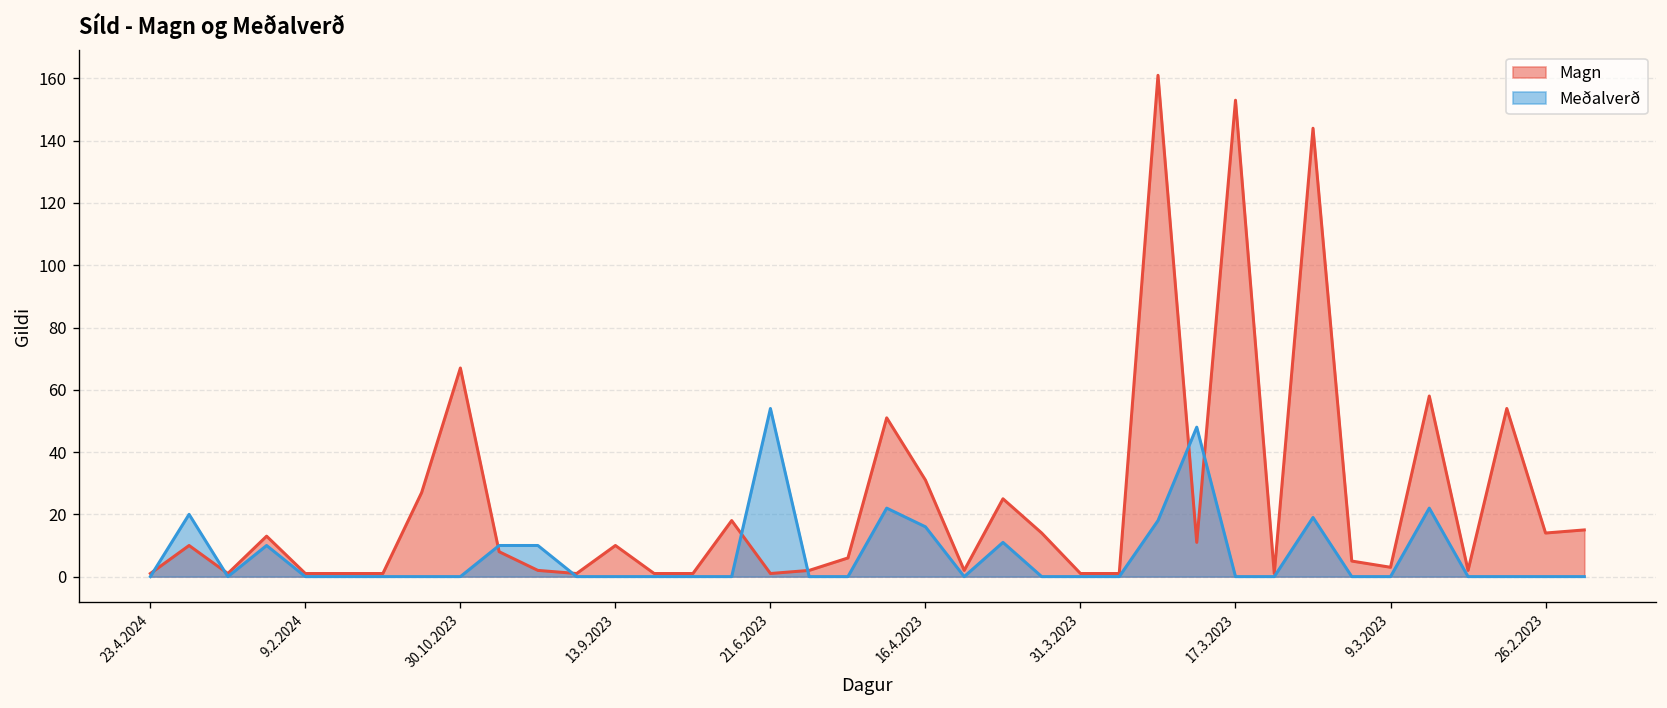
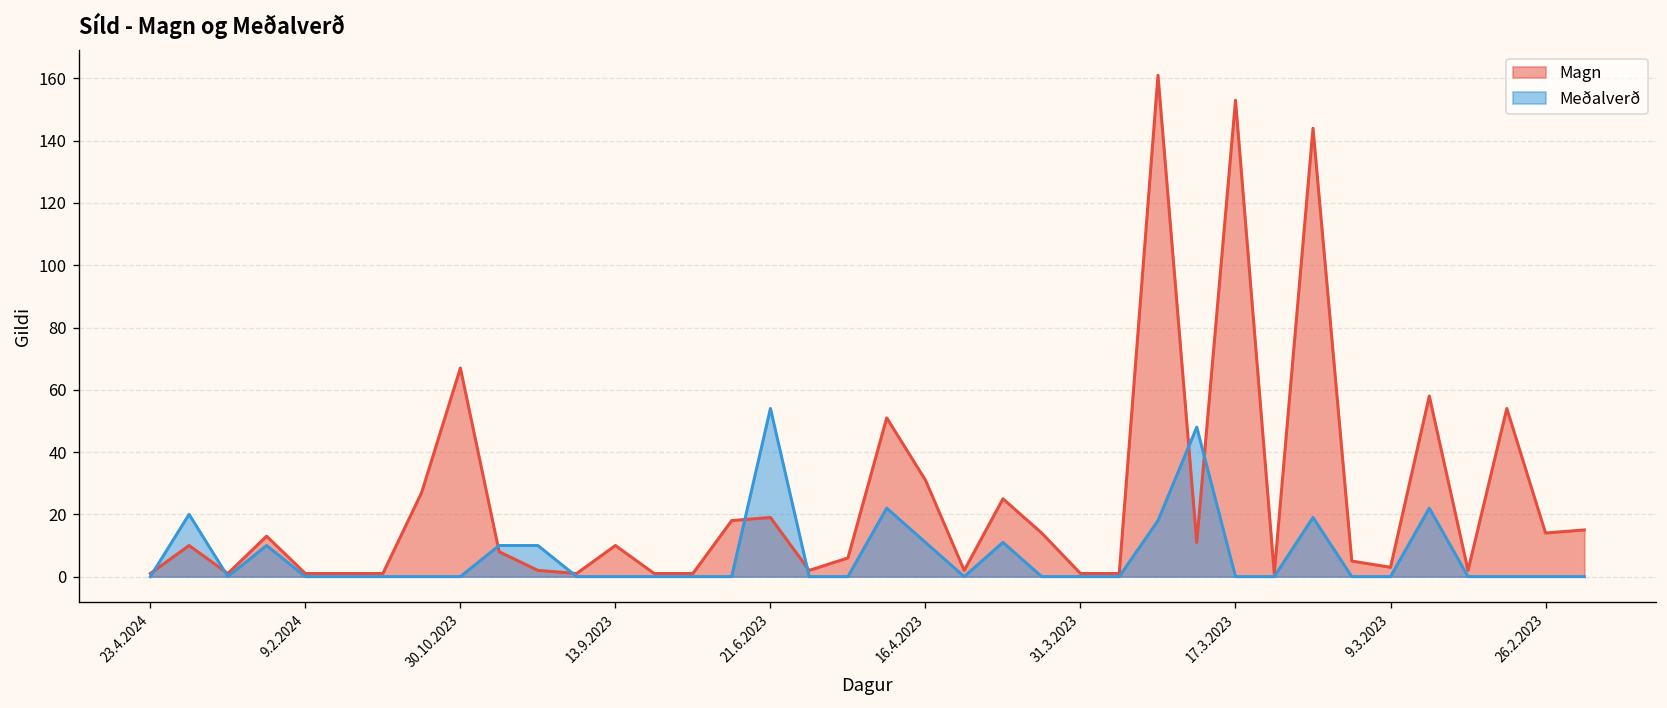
Magn, 21.6.2023: 1 -> 19
Meðalverð, 16.4.2023: 16 -> 11
